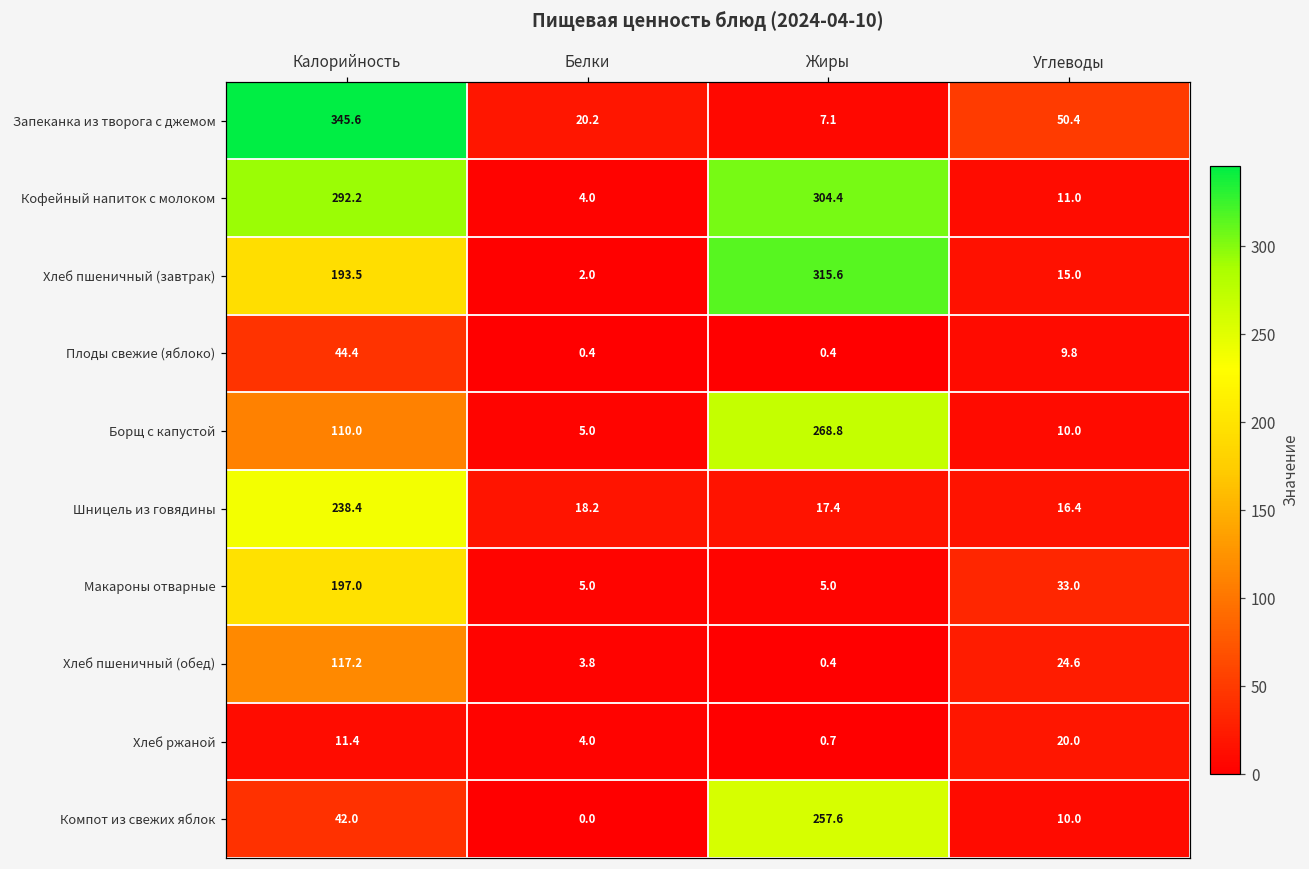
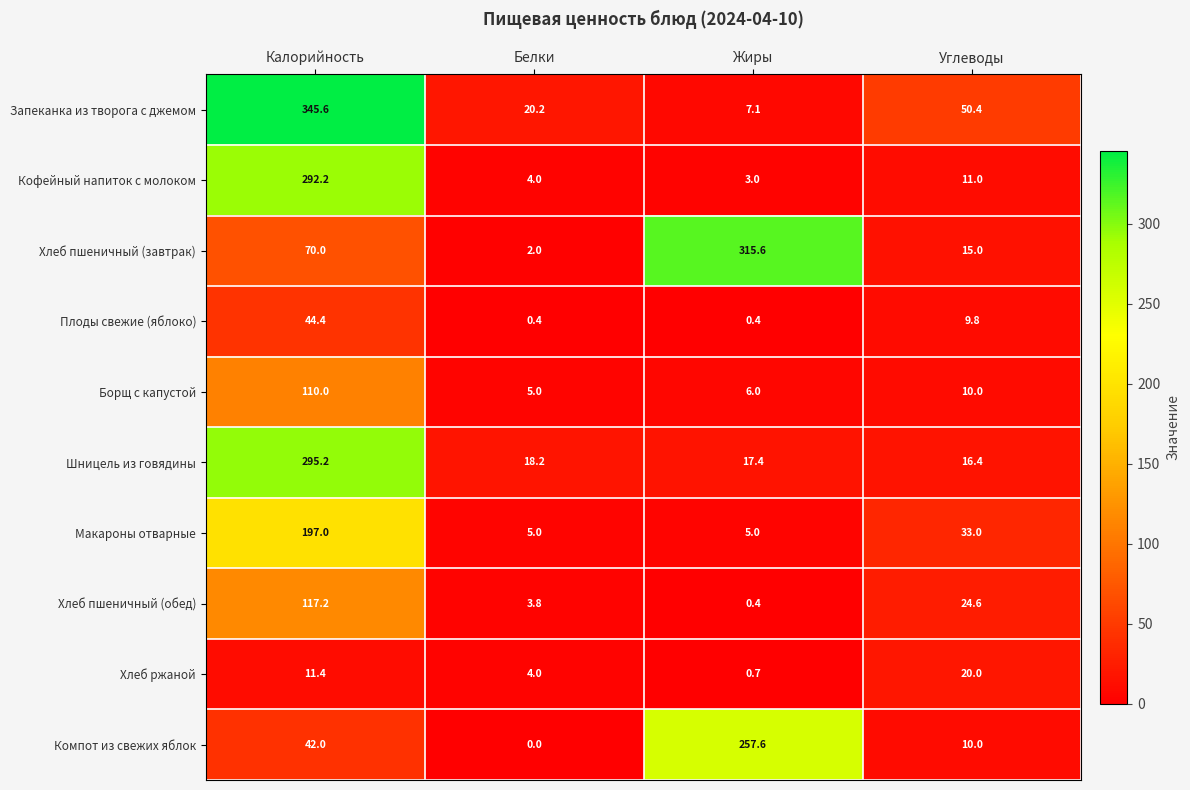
Кофейный напиток с молоком, Жиры: 304.4 -> 3.0
Хлеб пшеничный (завтрак), Калорийность: 193.5 -> 70.0
Борщ с капустой, Жиры: 268.8 -> 6.0
Шницель из говядины, Калорийность: 238.4 -> 295.2
